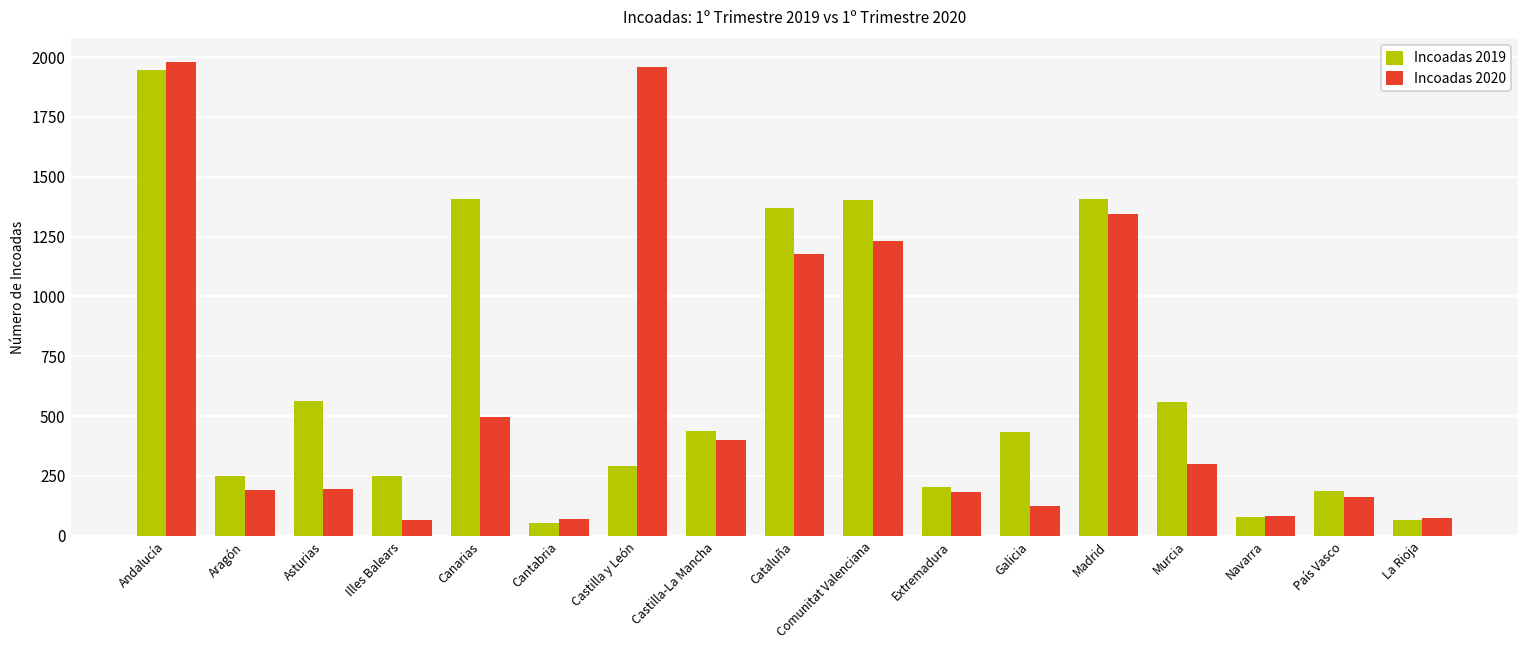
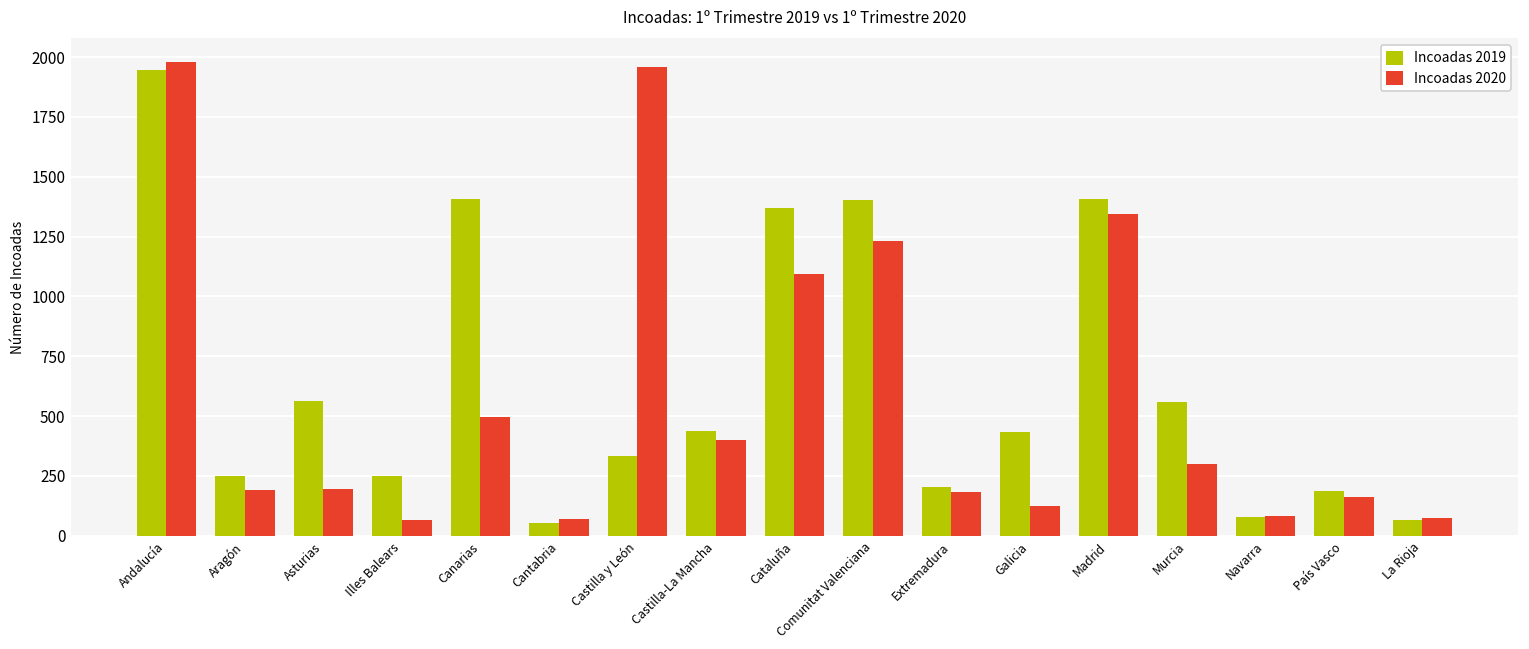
Incoadas 2019, Castilla y León: 290 -> 330
Incoadas 2020, Cataluña: 1180 -> 1090
